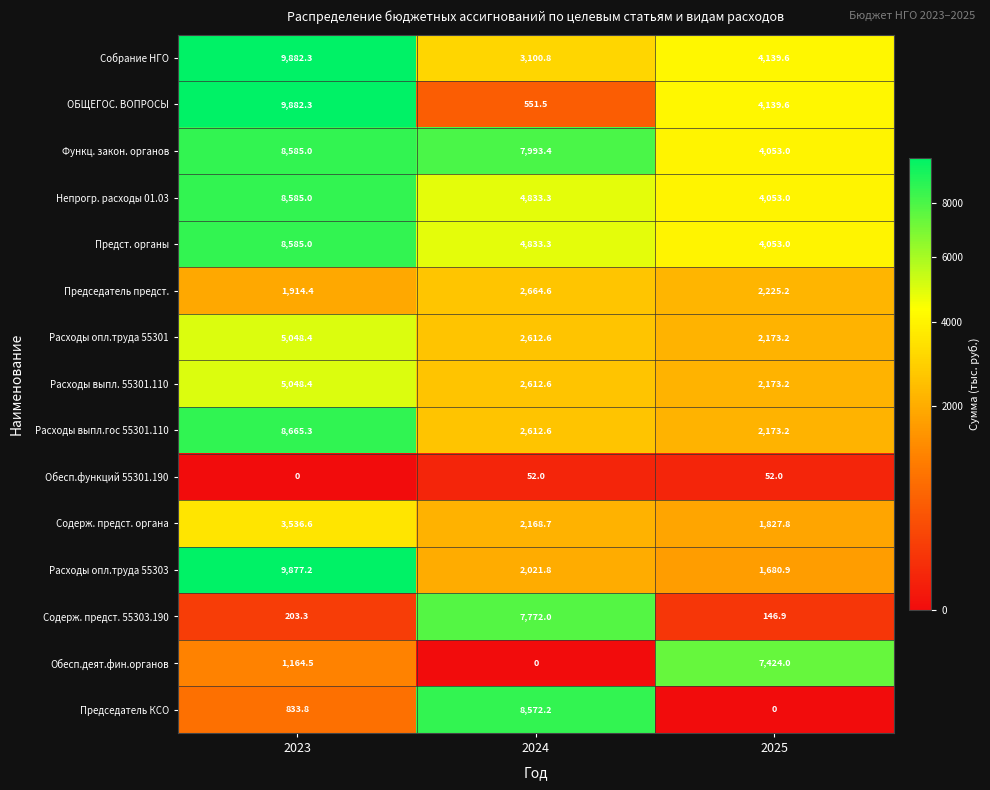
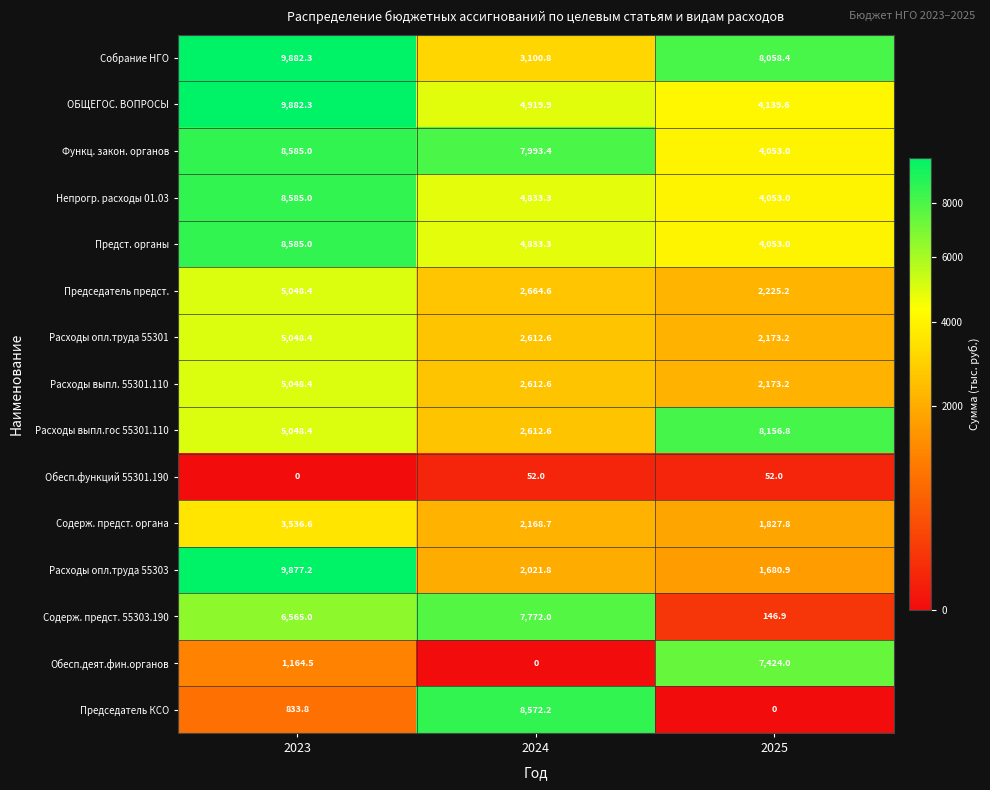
Собрание НГО, 2025: 4,139.6 -> 8,058.4
ОБЩЕГОС. ВОПРОСЫ, 2024: 551.5 -> 4,919.9
Председатель предст., 2023: 1,914.4 -> 5,048.4
Расходы выпл.гос 55301.110, 2023: 8,665.3 -> 5,048.4
Расходы выпл.гос 55301.110, 2025: 2,173.2 -> 8,156.8
Содерж. предст. 55303.190, 2023: 203.3 -> 6,565.0
